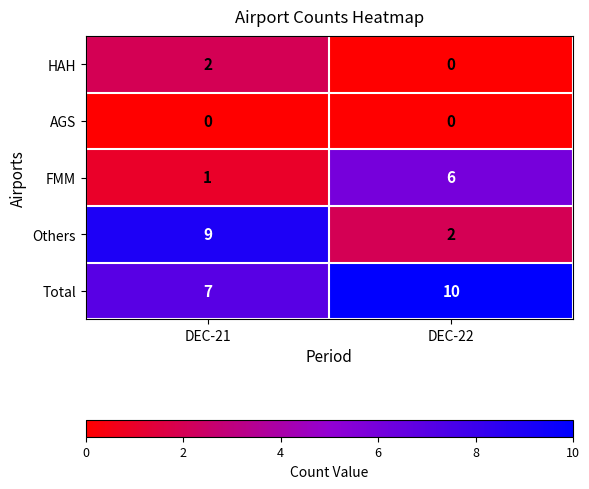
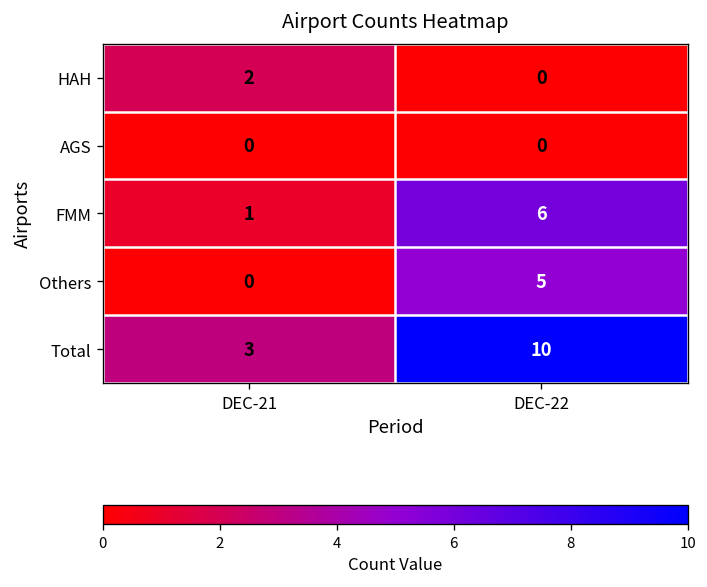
Others, DEC-21: 9 -> 0
Others, DEC-22: 2 -> 5
Total, DEC-21: 7 -> 3
